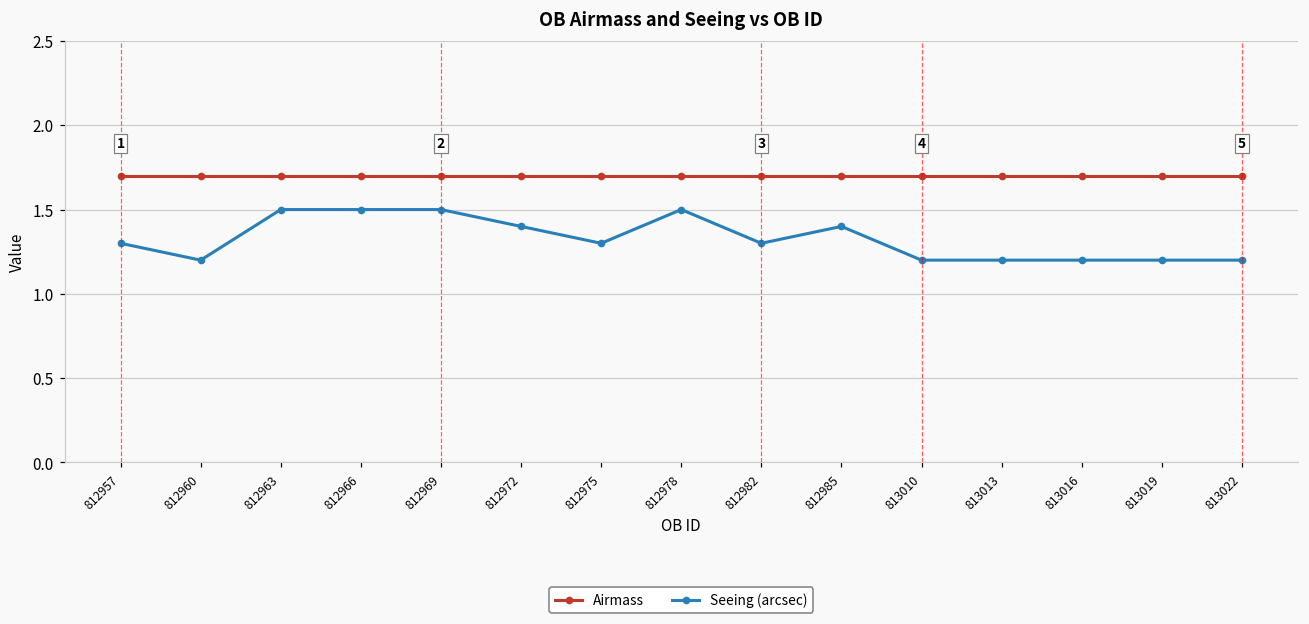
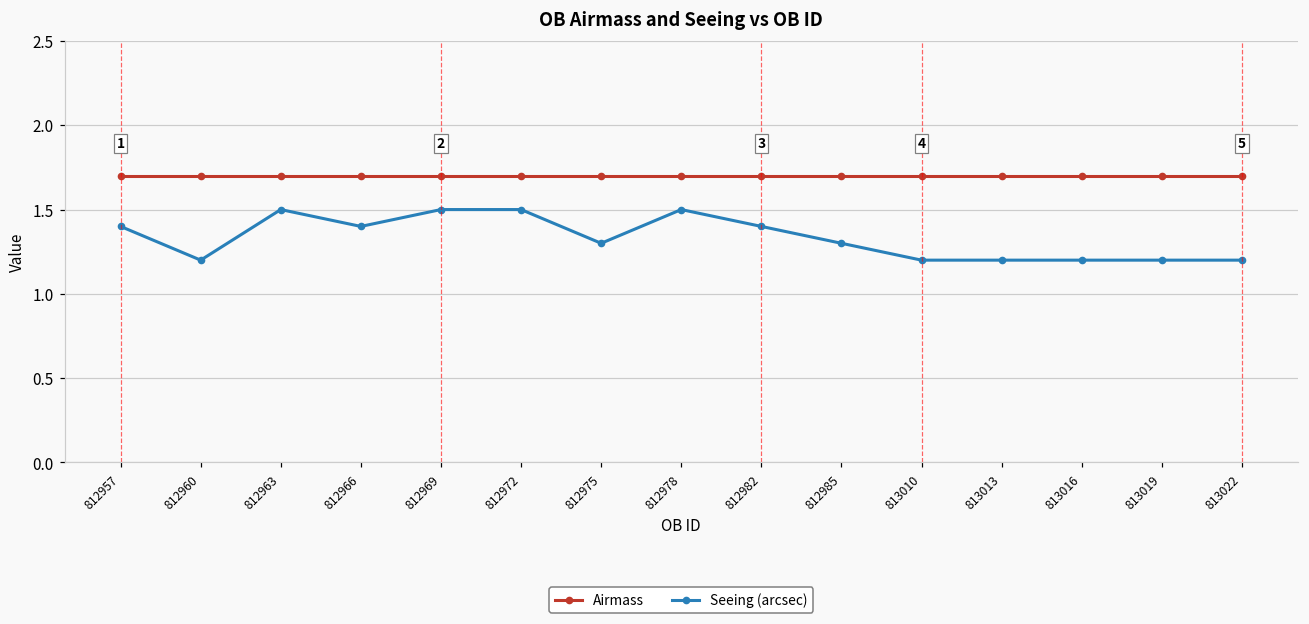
Seeing (arcsec), 812957: 1.3 -> 1.4
Seeing (arcsec), 812966: 1.5 -> 1.4
Seeing (arcsec), 812972: 1.4 -> 1.5
Seeing (arcsec), 812982: 1.3 -> 1.4
Seeing (arcsec), 812985: 1.4 -> 1.3
